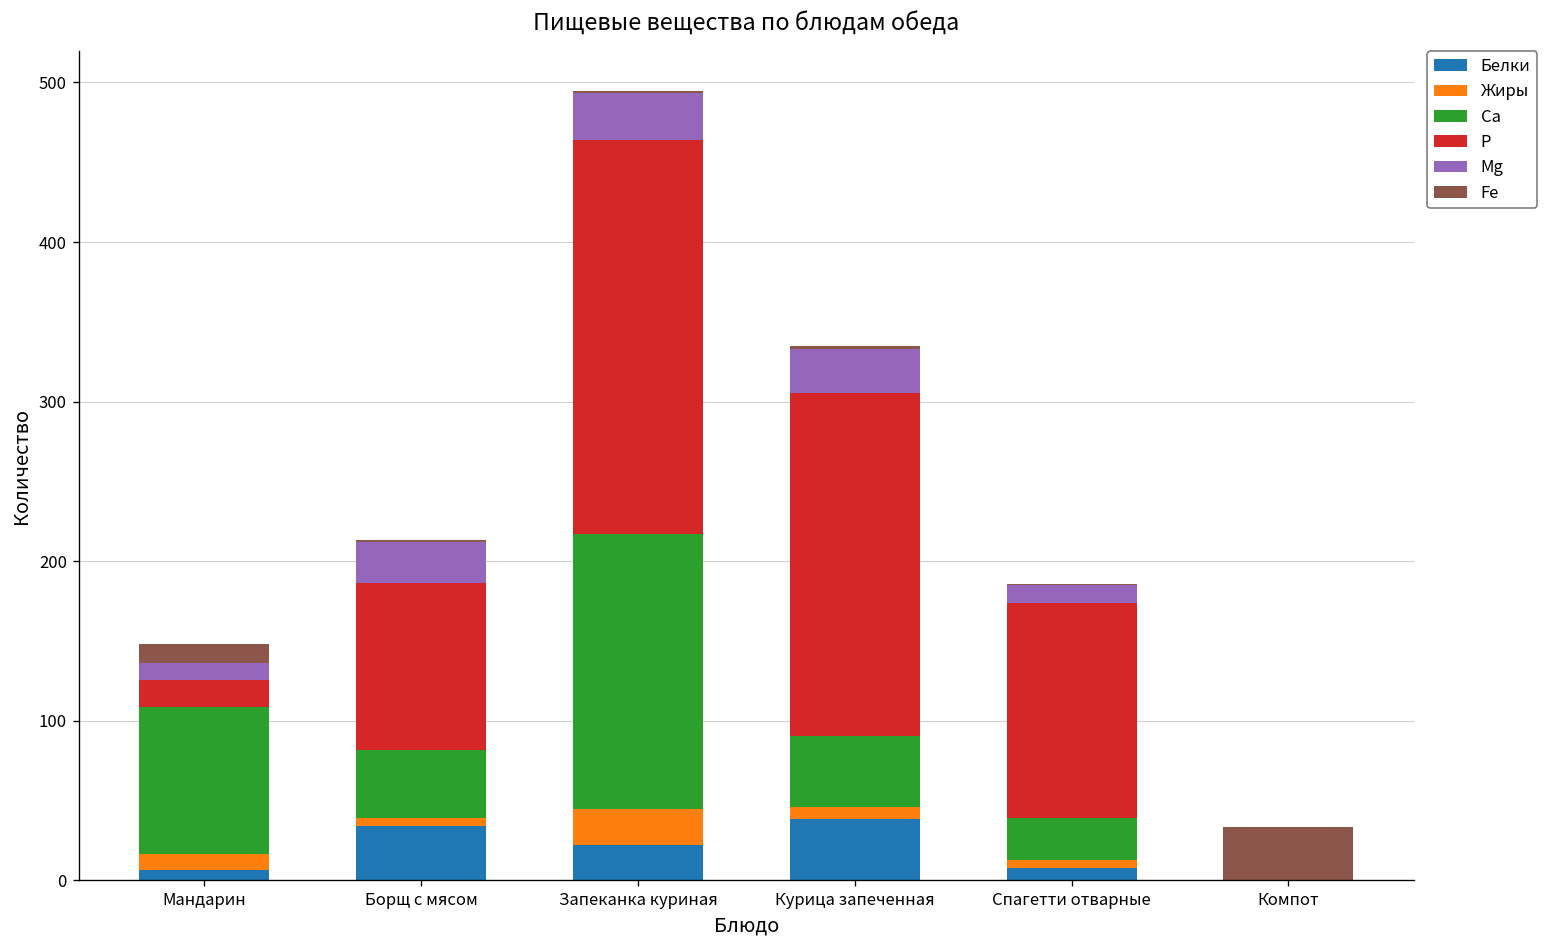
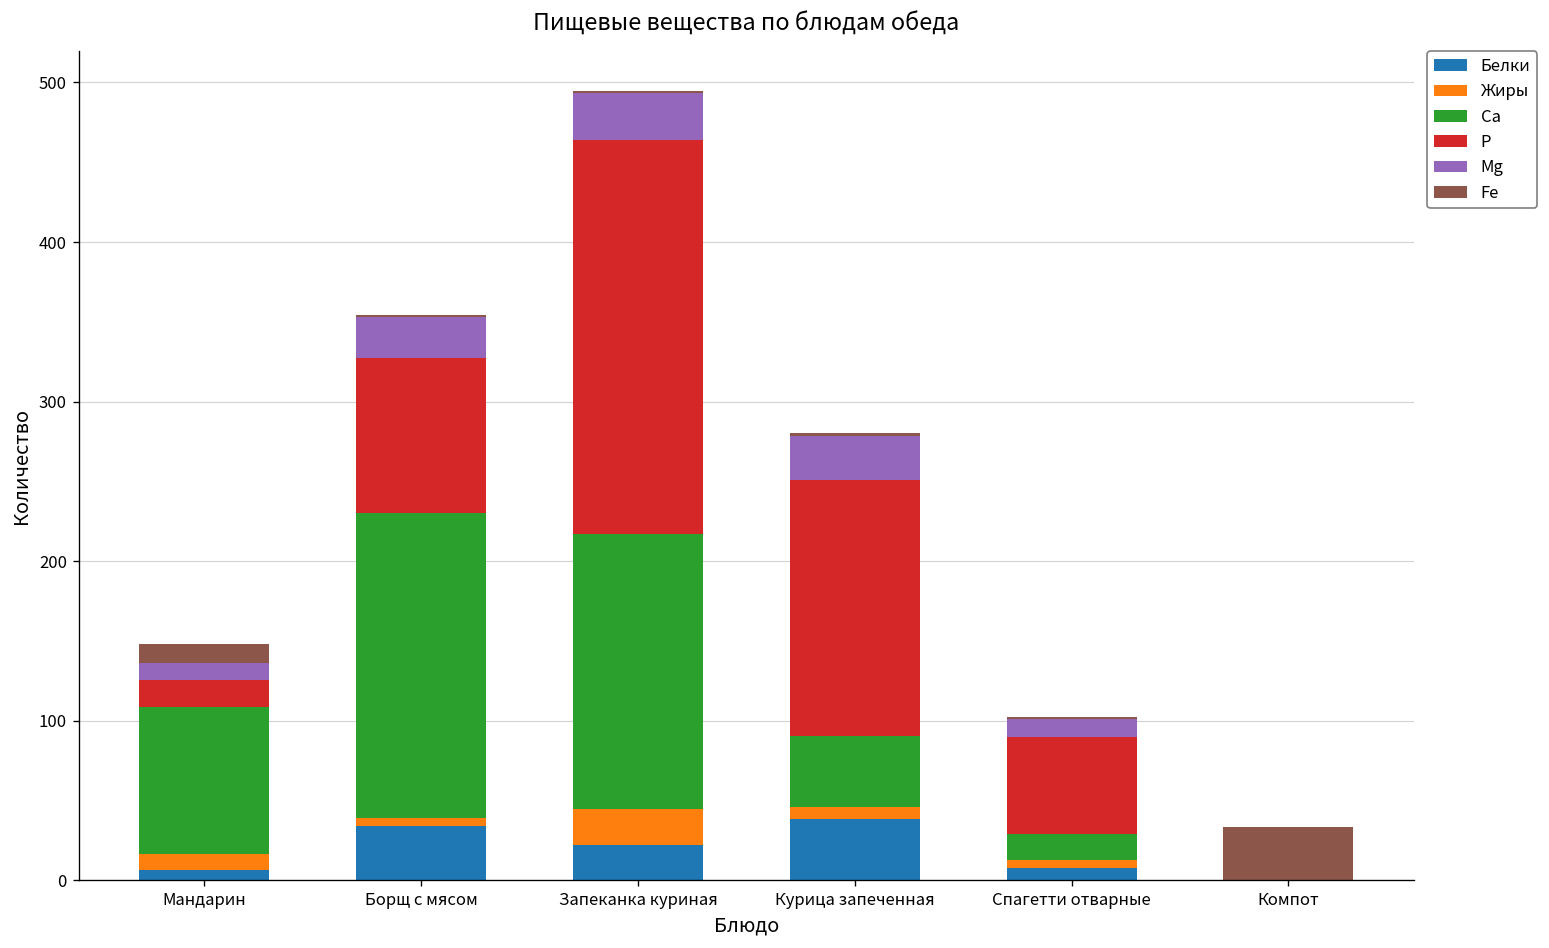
Ca, Борщ с мясом: 42 -> 191
P, Борщ с мясом: 105 -> 97
P, Курица запеченная: 215 -> 160
Ca, Спагетти отварные: 26 -> 16
P, Спагетти отварные: 135 -> 61
